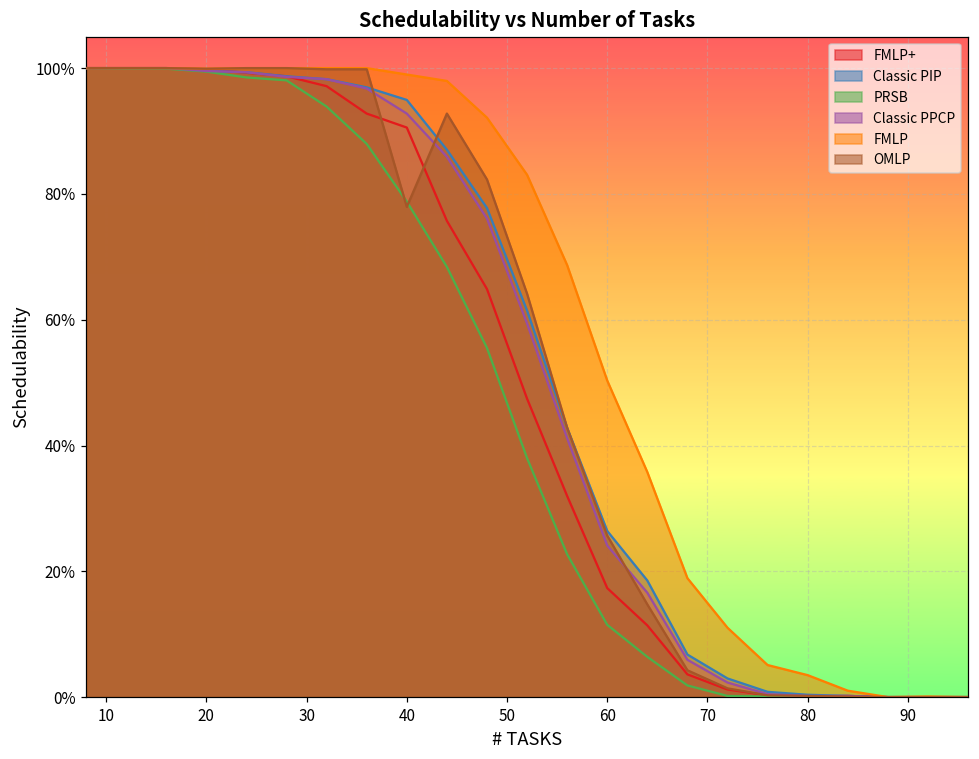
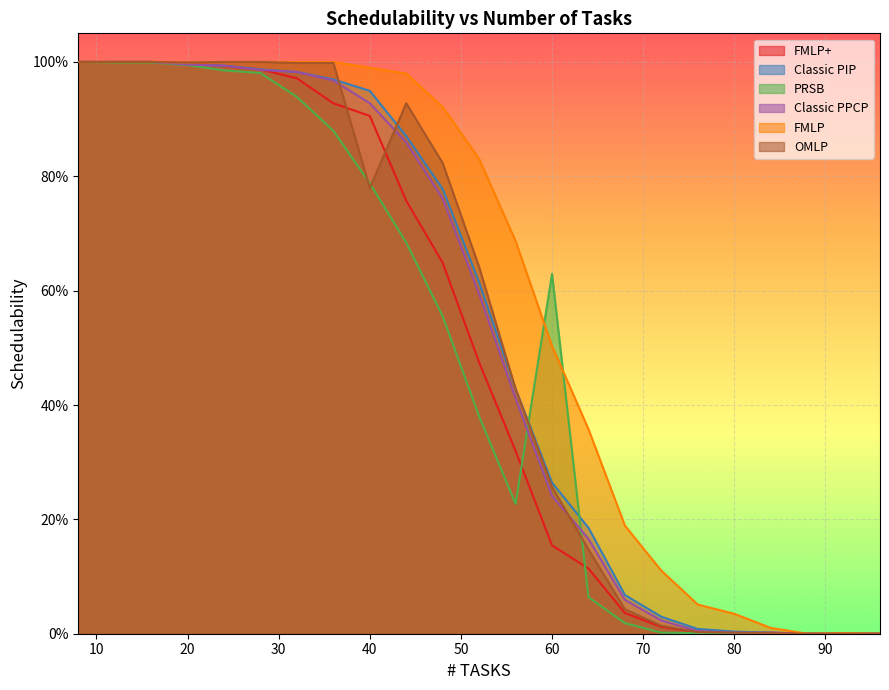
FMLP+, 60: 17% -> 15%
PRSB, 60: 11% -> 63%
